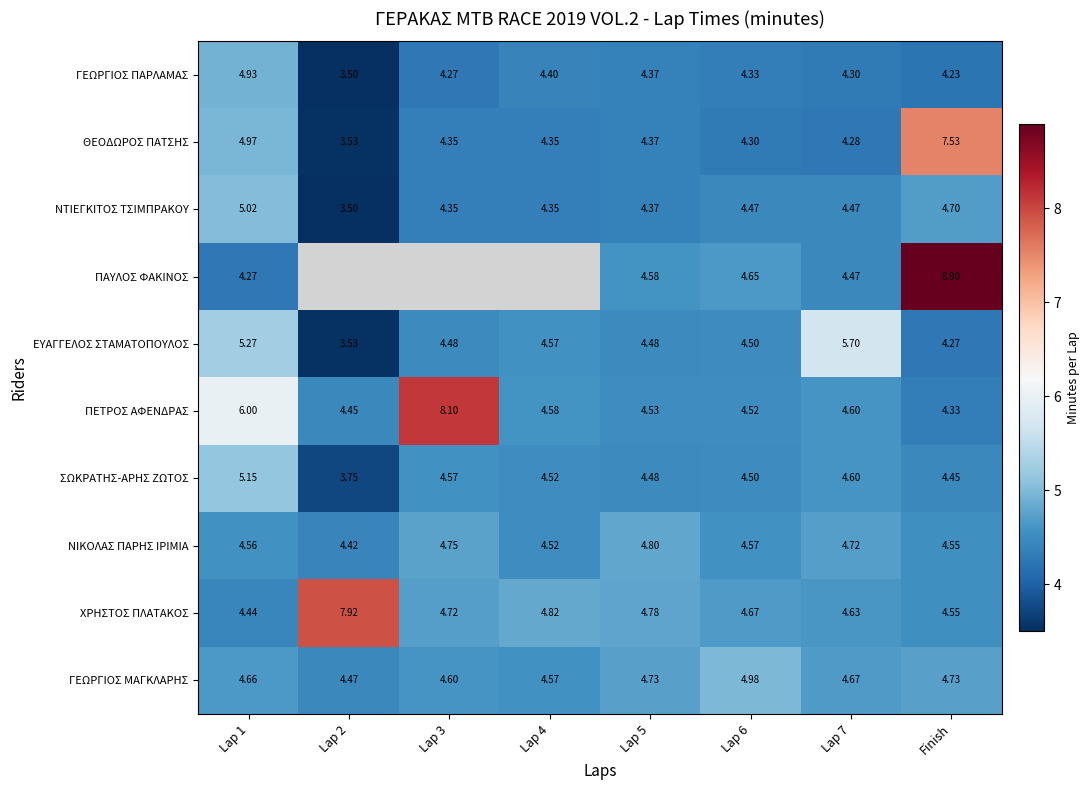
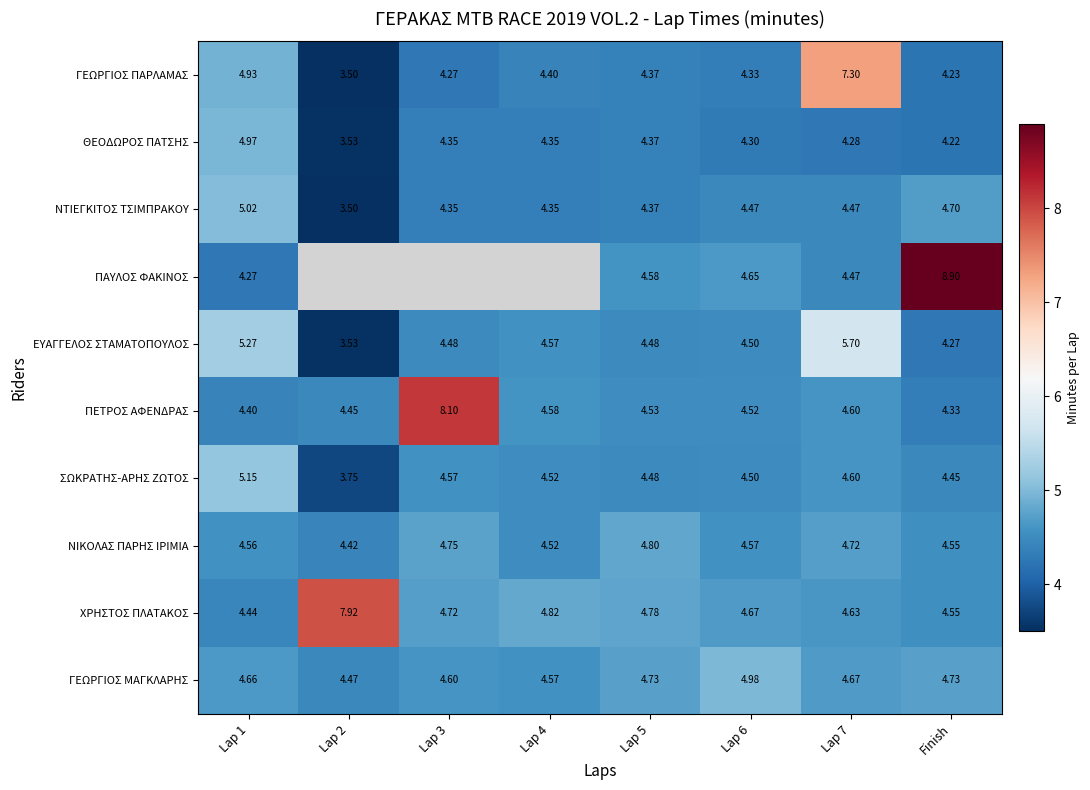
ΓΕΩΡΓΙΟΣ ΠΑΡΛΑΜΑΣ, Lap 7: 4.30 -> 7.30
ΘΕΟΔΩΡΟΣ ΠΑΤΣΗΣ, Finish: 7.53 -> 4.22
ΠΕΤΡΟΣ ΑΦΕΝΔΡΑΣ, Lap 1: 6.00 -> 4.40
